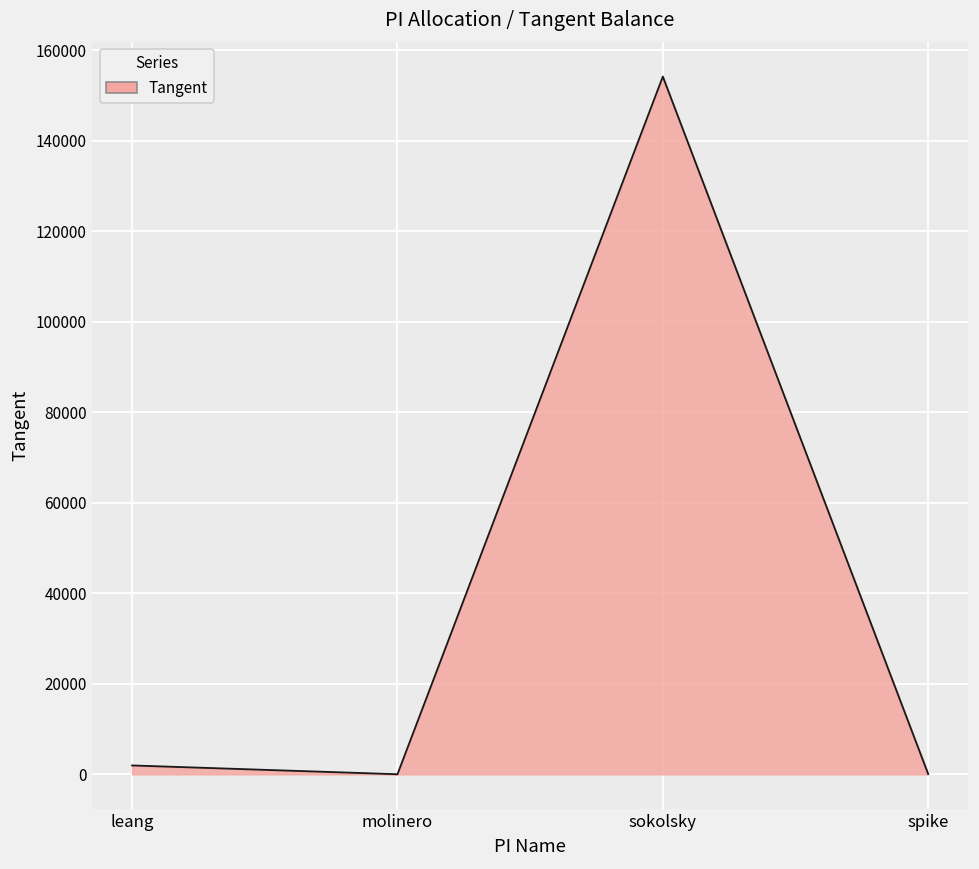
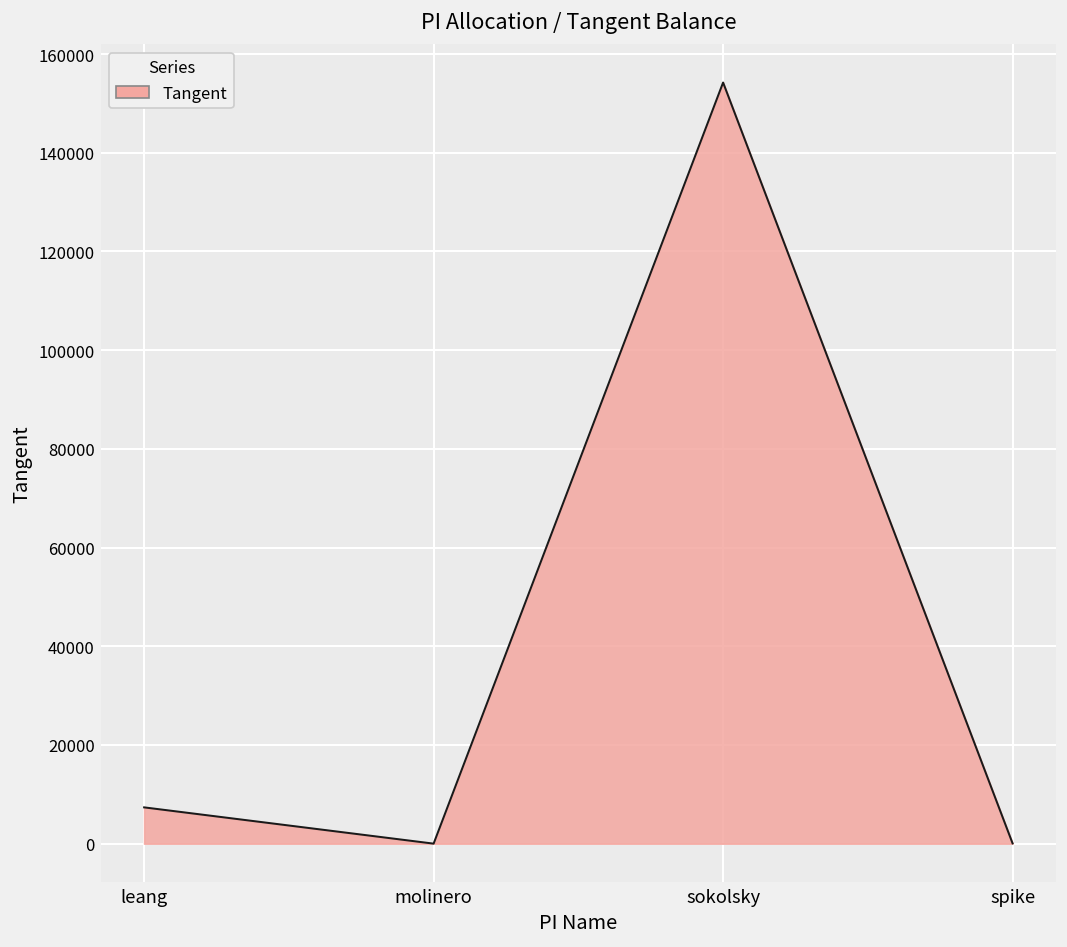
leang: 2000 -> 7000
